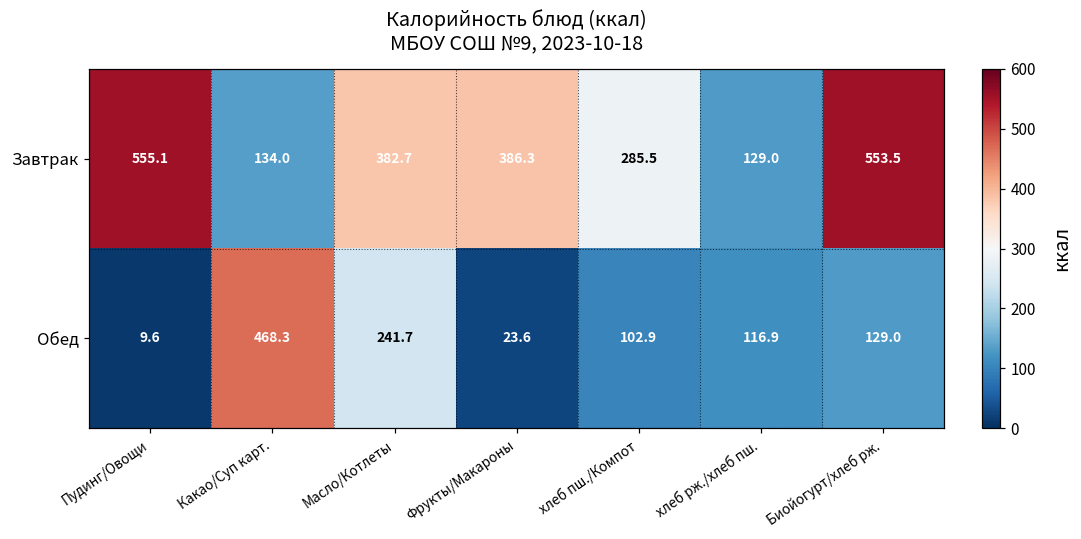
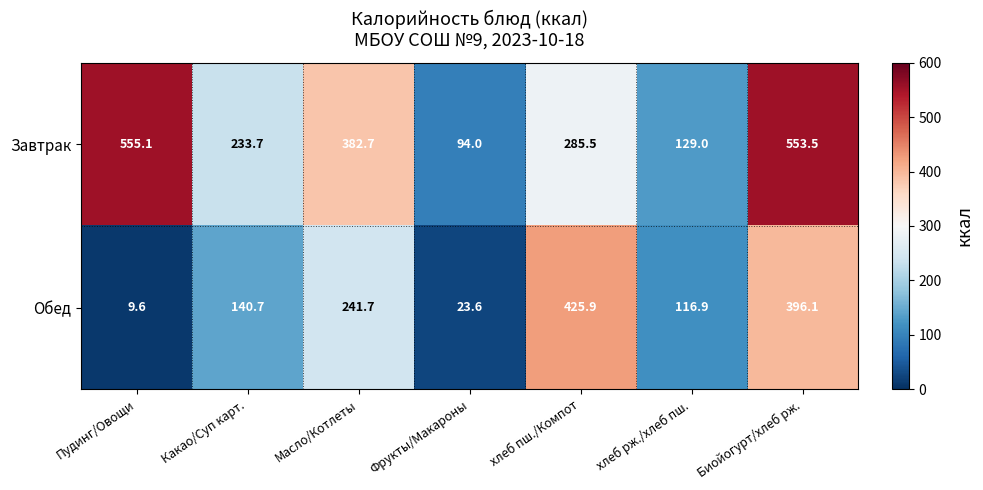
Завтрак, Какао/Суп карт.: 134.0 -> 233.7
Завтрак, Фрукты/Макароны: 386.3 -> 94.0
Обед, Какао/Суп карт.: 468.3 -> 140.7
Обед, хлеб пш./Компот: 102.9 -> 425.9
Обед, Биойогурт/хлеб рж.: 129.0 -> 396.1
